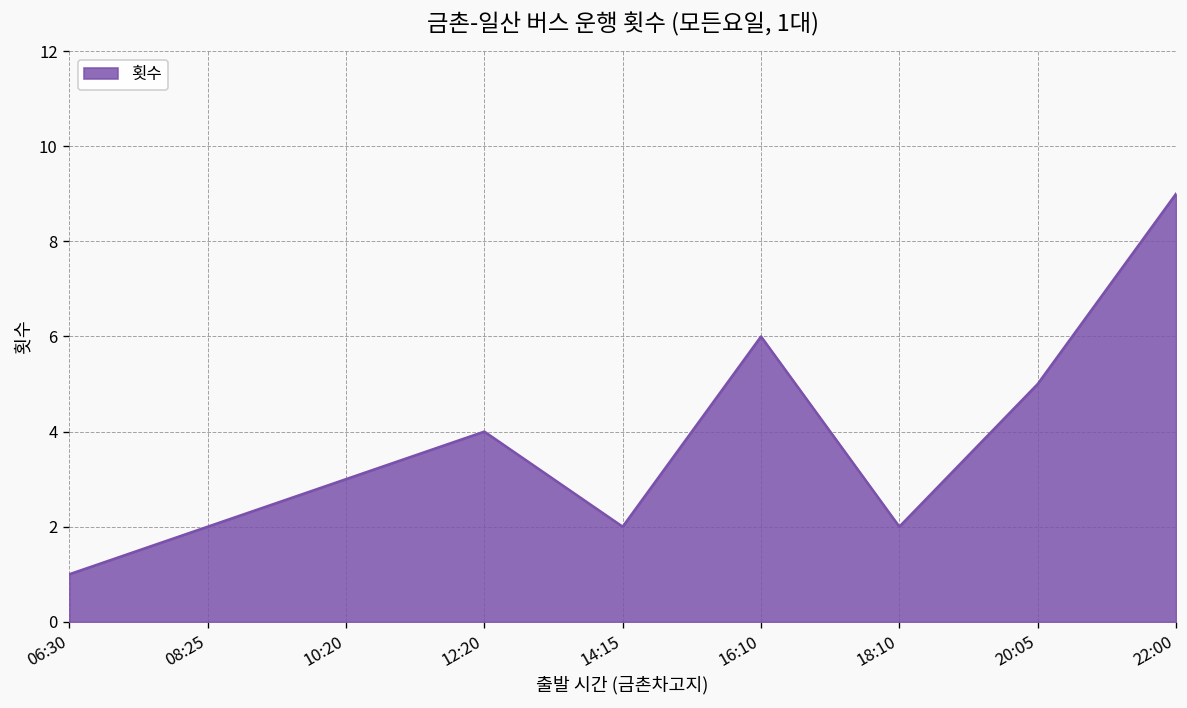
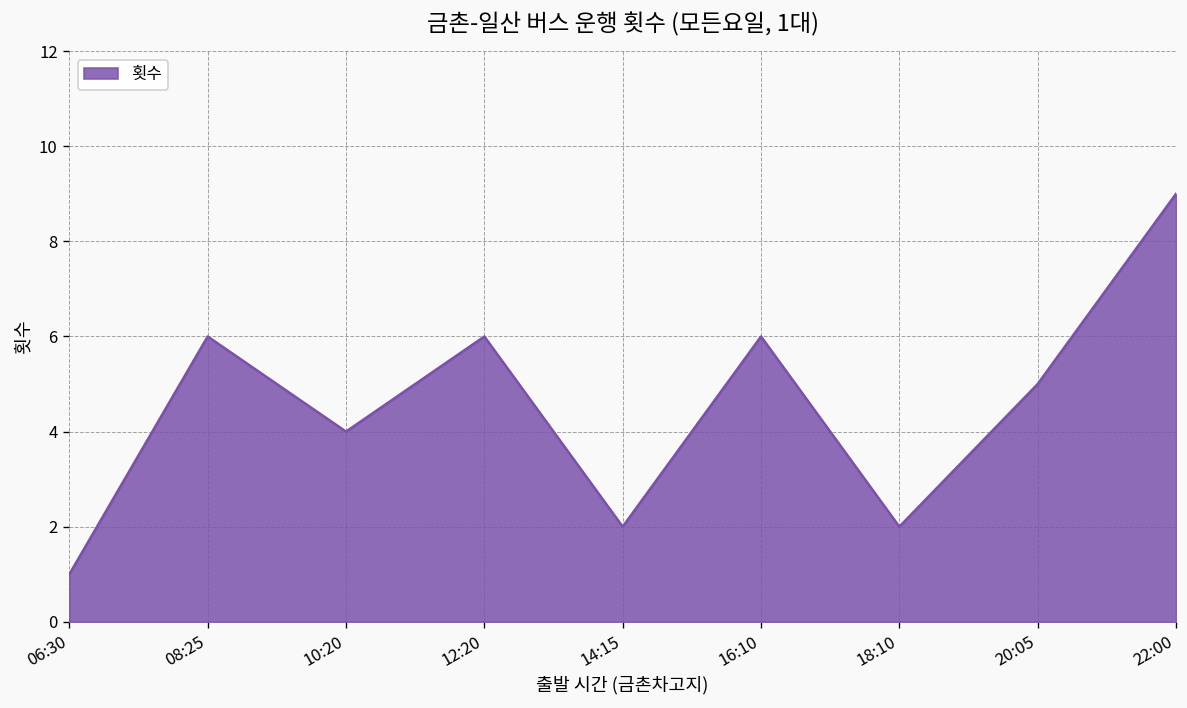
08:25: 2 -> 6
10:20: 3 -> 4
12:20: 4 -> 6
